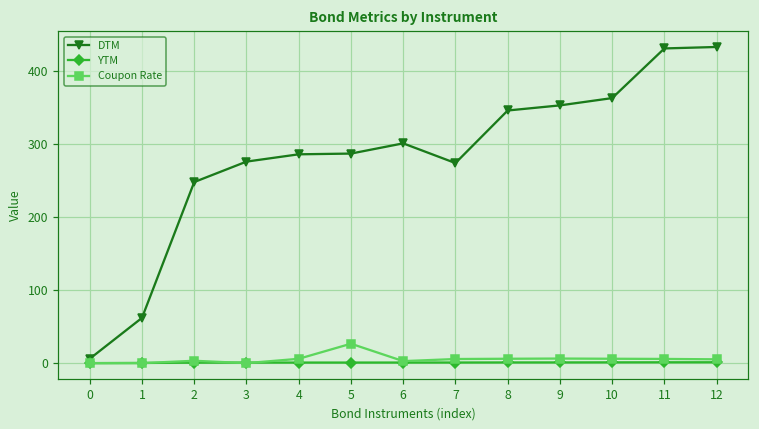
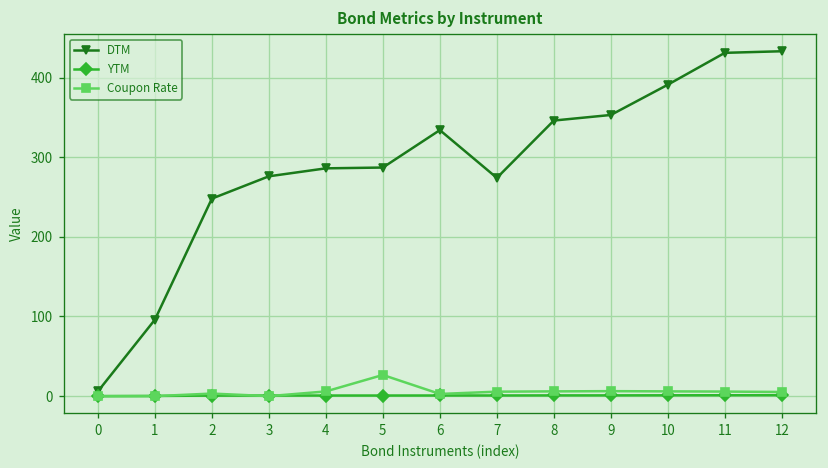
DTM, 1: 60 -> 100
DTM, 6: 300 -> 330
DTM, 10: 360 -> 390
